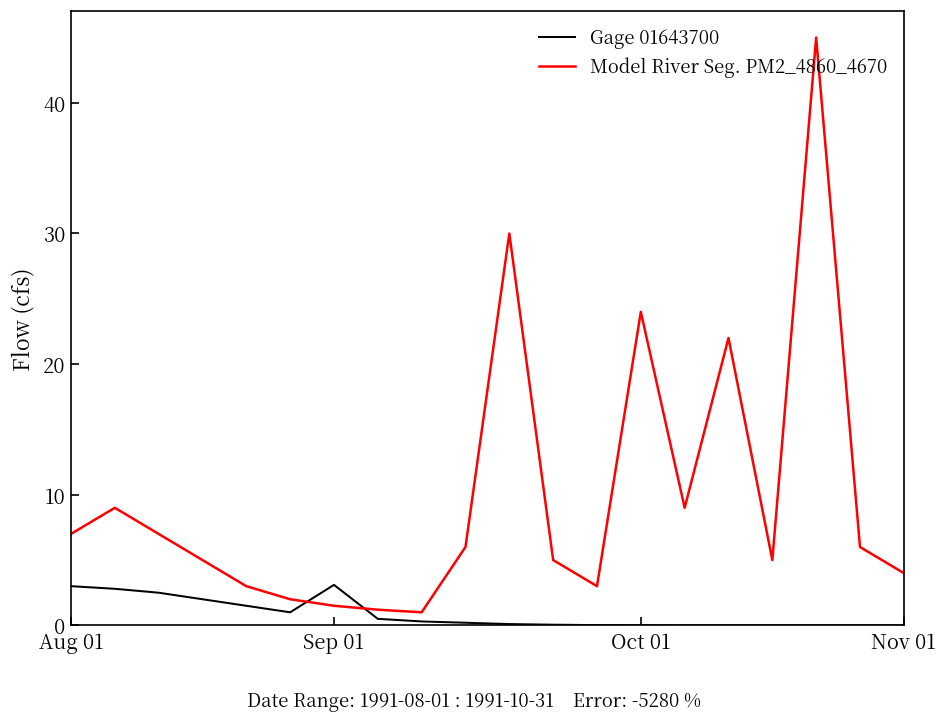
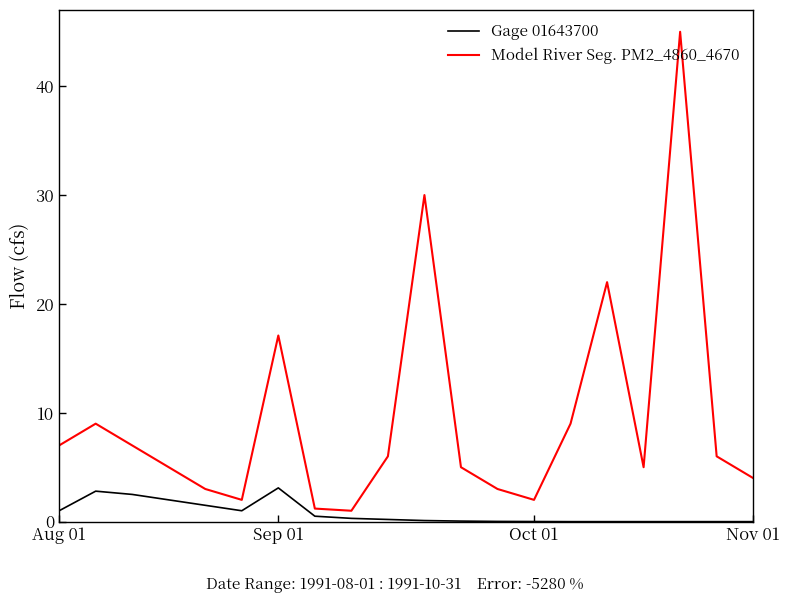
Gage 01643700, Aug 01: 3 -> 1
Model River Seg. PM2_4860_4670, Sep 01: 1.5 -> 17.1
Model River Seg. PM2_4860_4670, Oct 01: 24 -> 2
